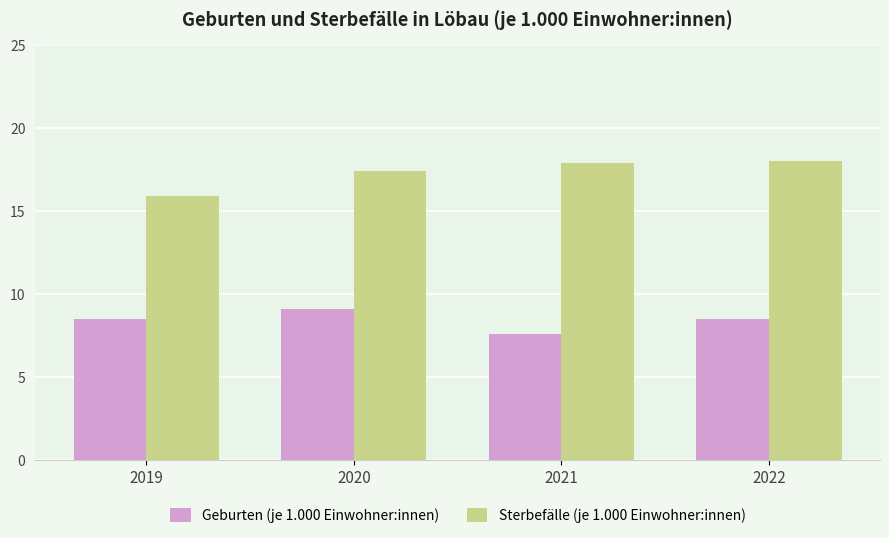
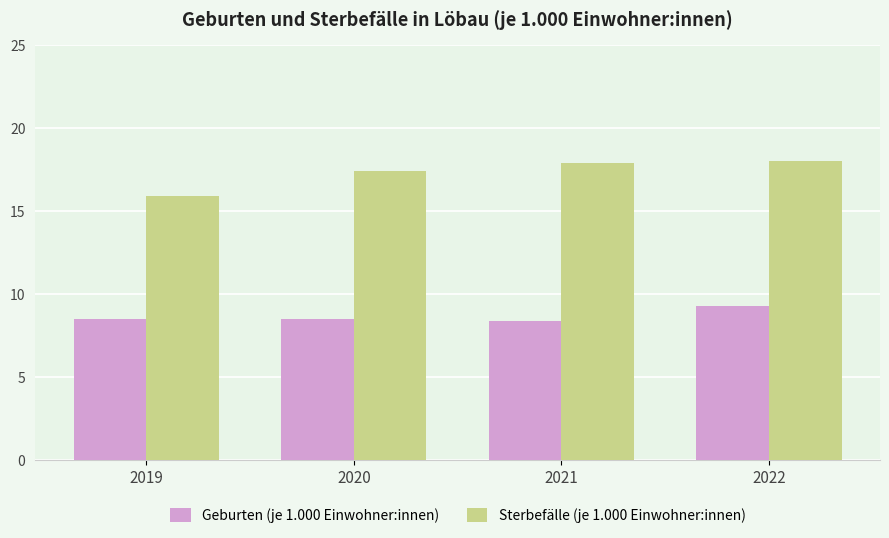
Geburten (je 1.000 Einwohner:innen), 2020: 9.1 -> 8.5
Geburten (je 1.000 Einwohner:innen), 2021: 7.6 -> 8.4
Geburten (je 1.000 Einwohner:innen), 2022: 8.5 -> 9.3
